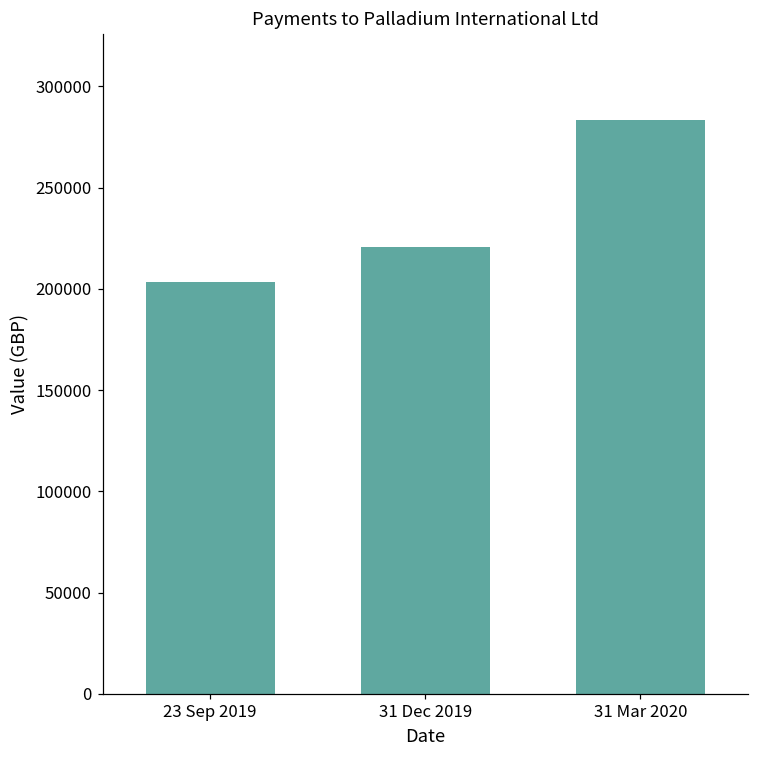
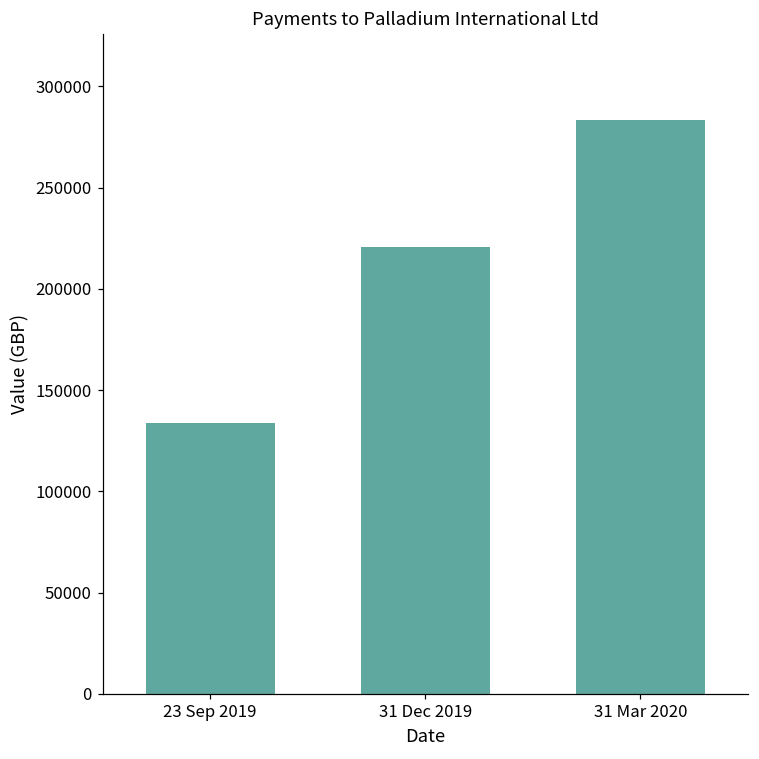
23 Sep 2019: 203000 -> 134000
